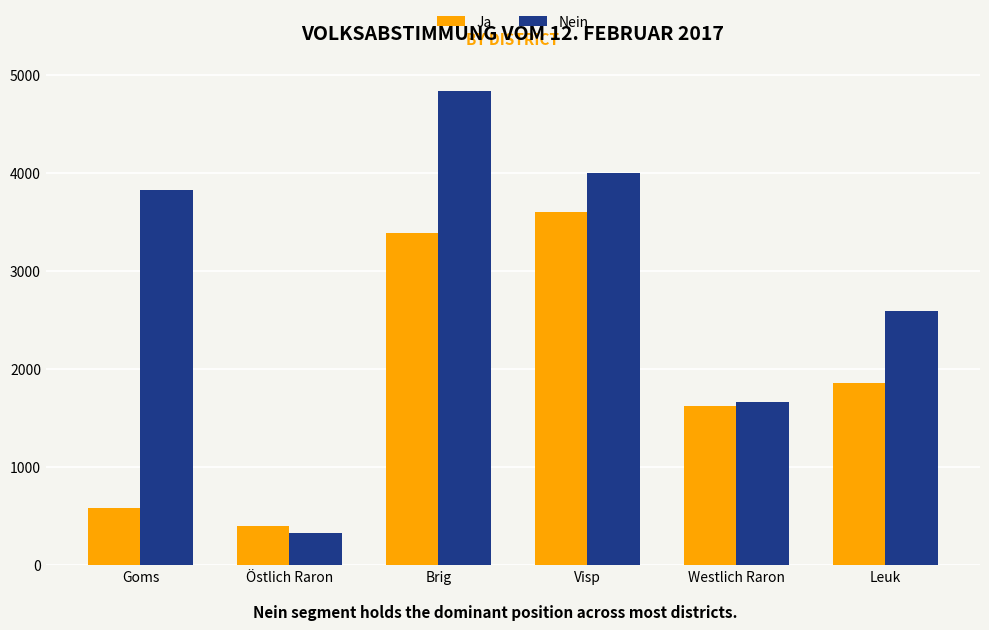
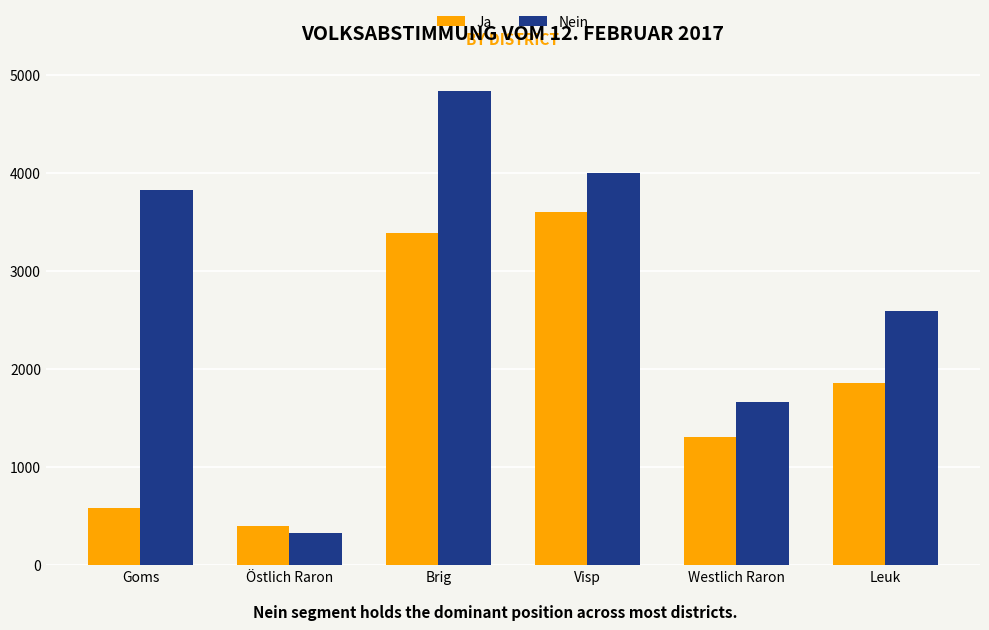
Ja, Westlich Raron: 1600 -> 1300
